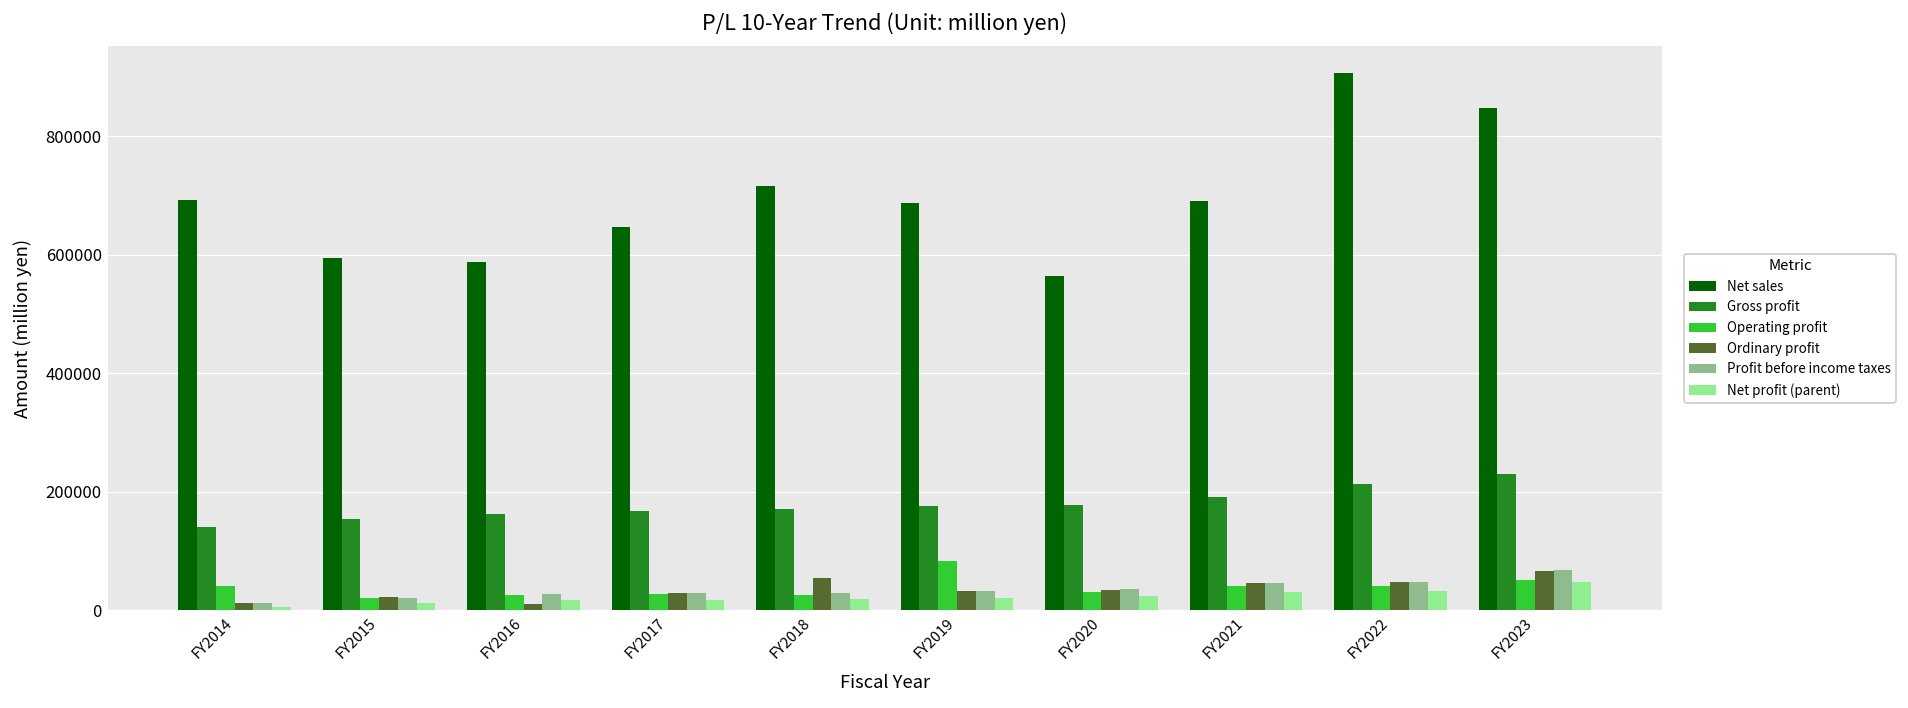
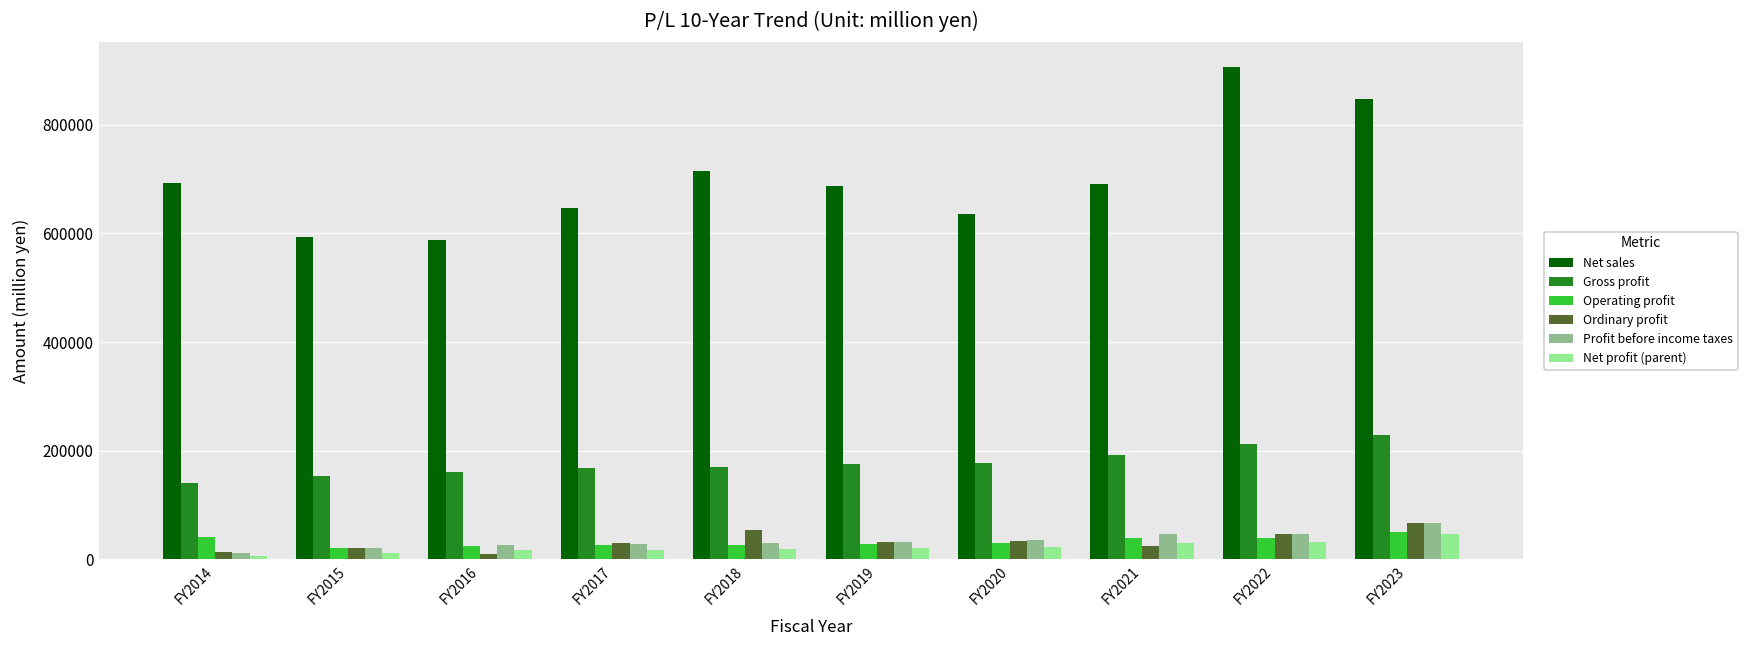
Operating profit, FY2019: 80000 -> 30000
Net sales, FY2020: 560000 -> 640000
Ordinary profit, FY2021: 50000 -> 20000
